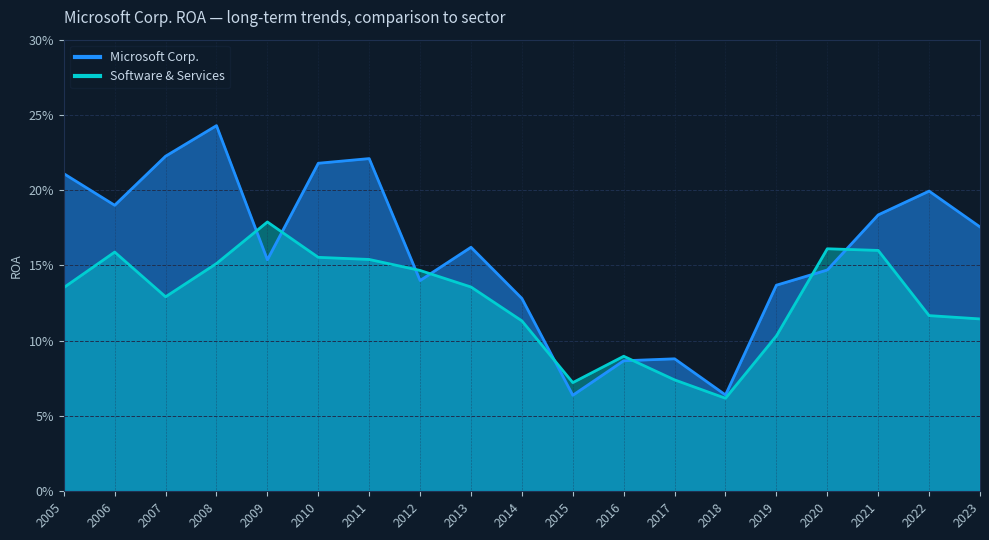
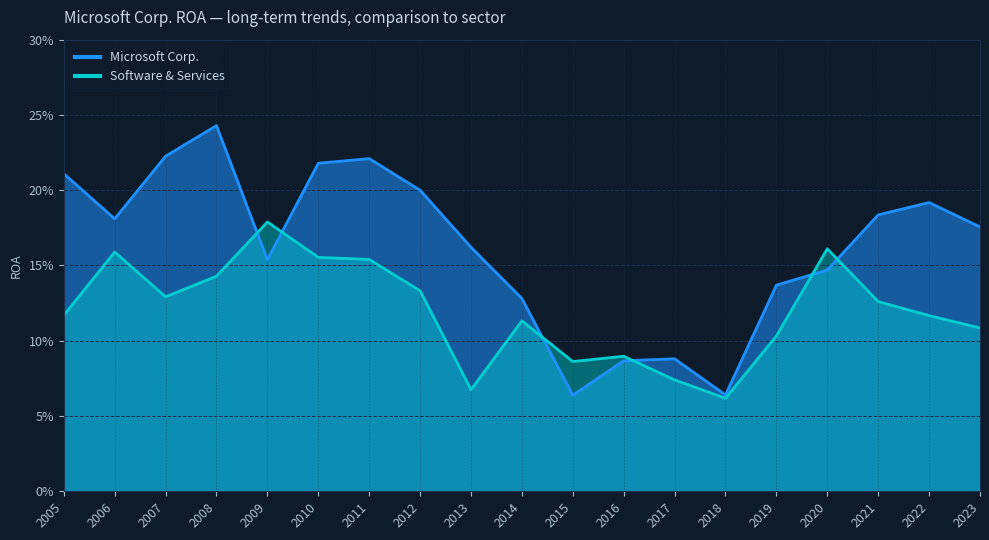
Software & Services, 2005: 13.5% -> 11.7%
Microsoft Corp., 2006: 19.0% -> 18.1%
Software & Services, 2008: 15.1% -> 14.3%
Microsoft Corp., 2012: 14.0% -> 20.0%
Software & Services, 2012: 14.7% -> 13.3%
Software & Services, 2013: 13.6% -> 6.8%
Software & Services, 2015: 7.2% -> 8.6%
Software & Services, 2021: 16.0% -> 12.6%
Microsoft Corp., 2022: 19.9% -> 19.2%
Software & Services, 2023: 11.5% -> 10.9%
